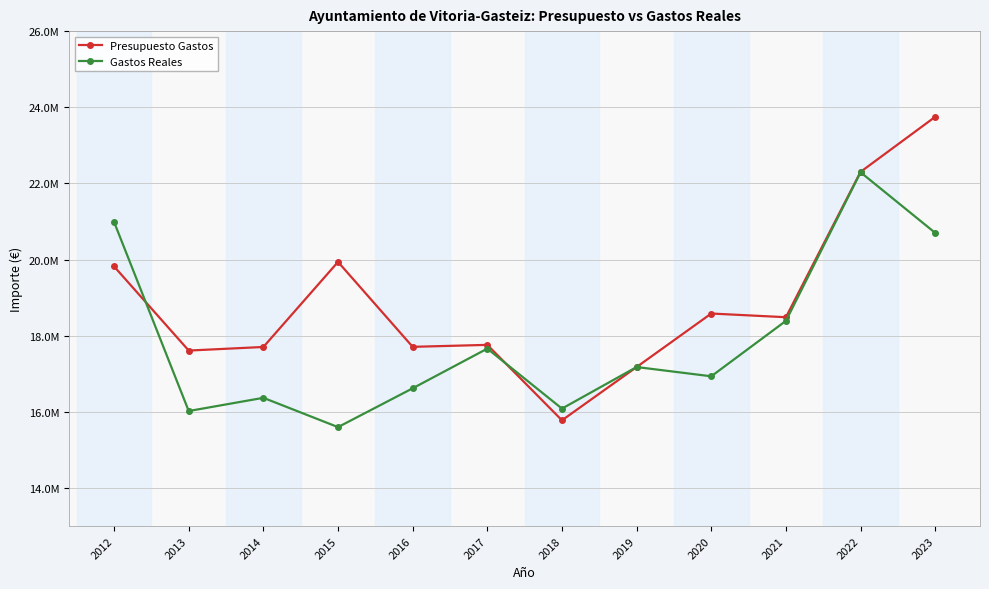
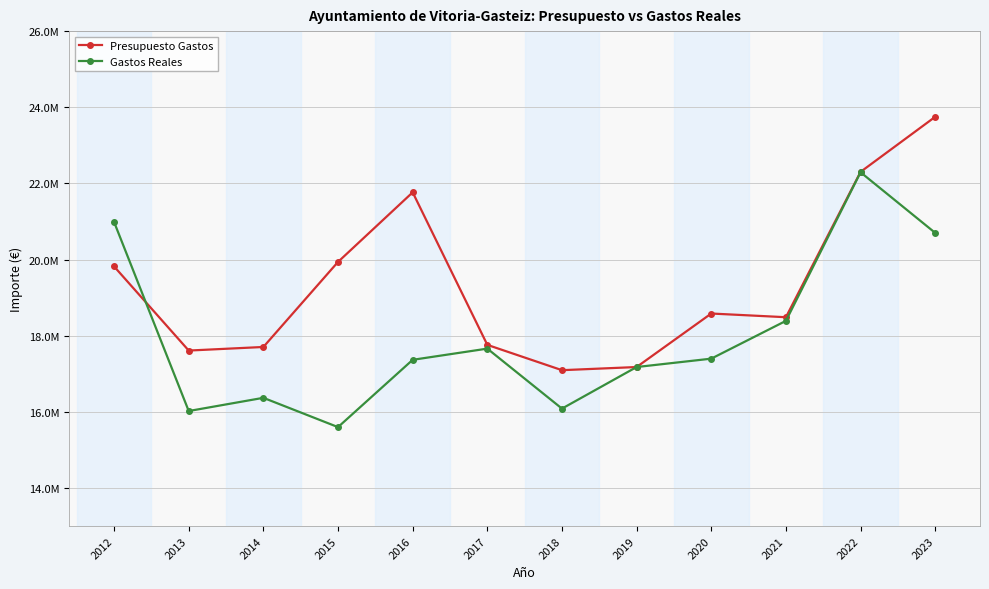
Presupuesto Gastos, 2016: 17700000 -> 21800000
Gastos Reales, 2016: 16600000 -> 17400000
Presupuesto Gastos, 2018: 15800000 -> 17100000
Gastos Reales, 2020: 16900000 -> 17400000
